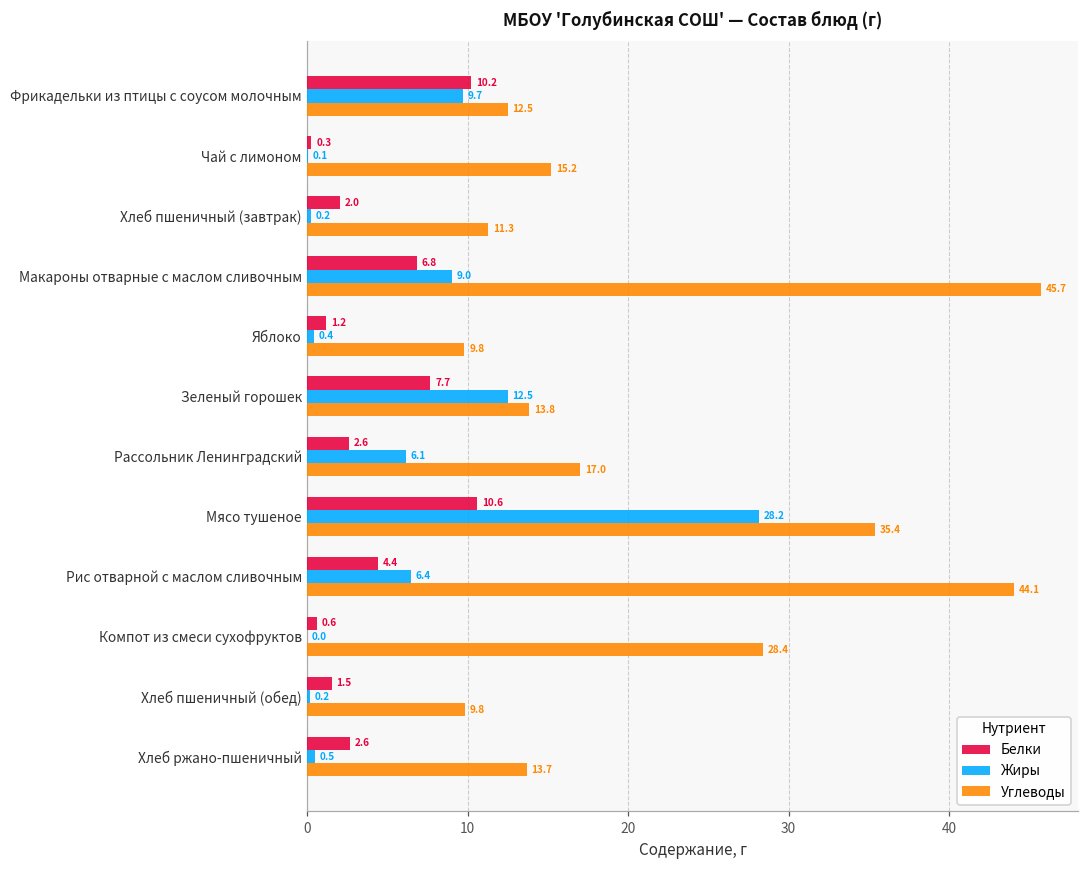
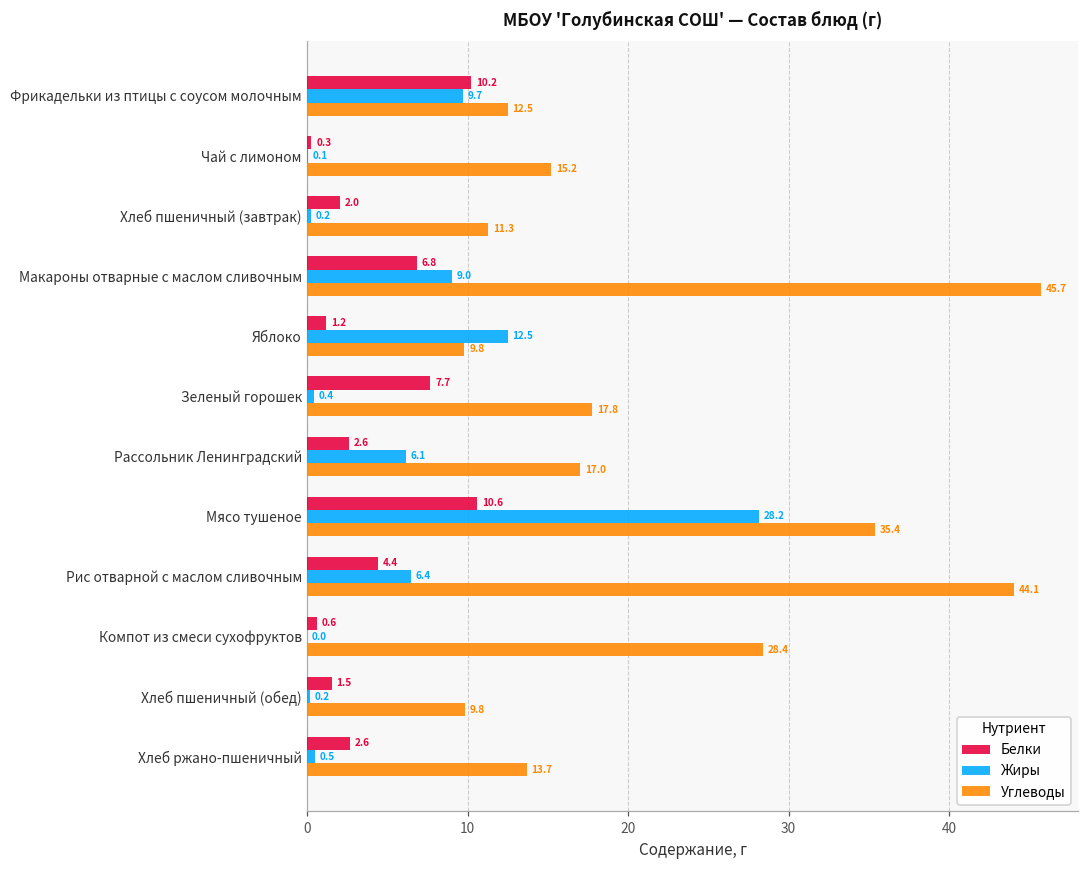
Жиры, Яблоко: 0.4 -> 12.5
Жиры, Зеленый горошек: 12.5 -> 0.4
Углеводы, Зеленый горошек: 13.8 -> 17.8
